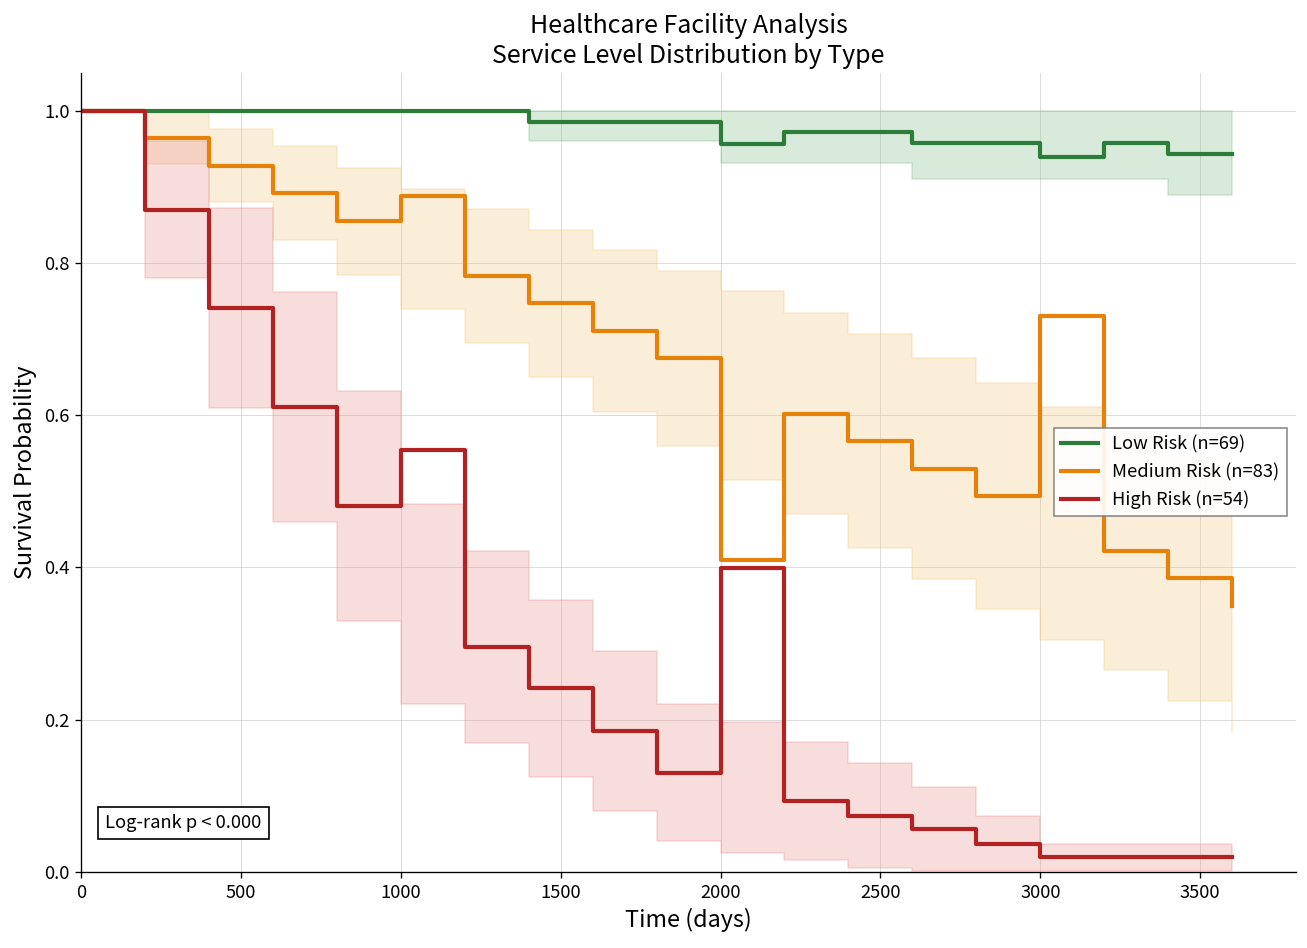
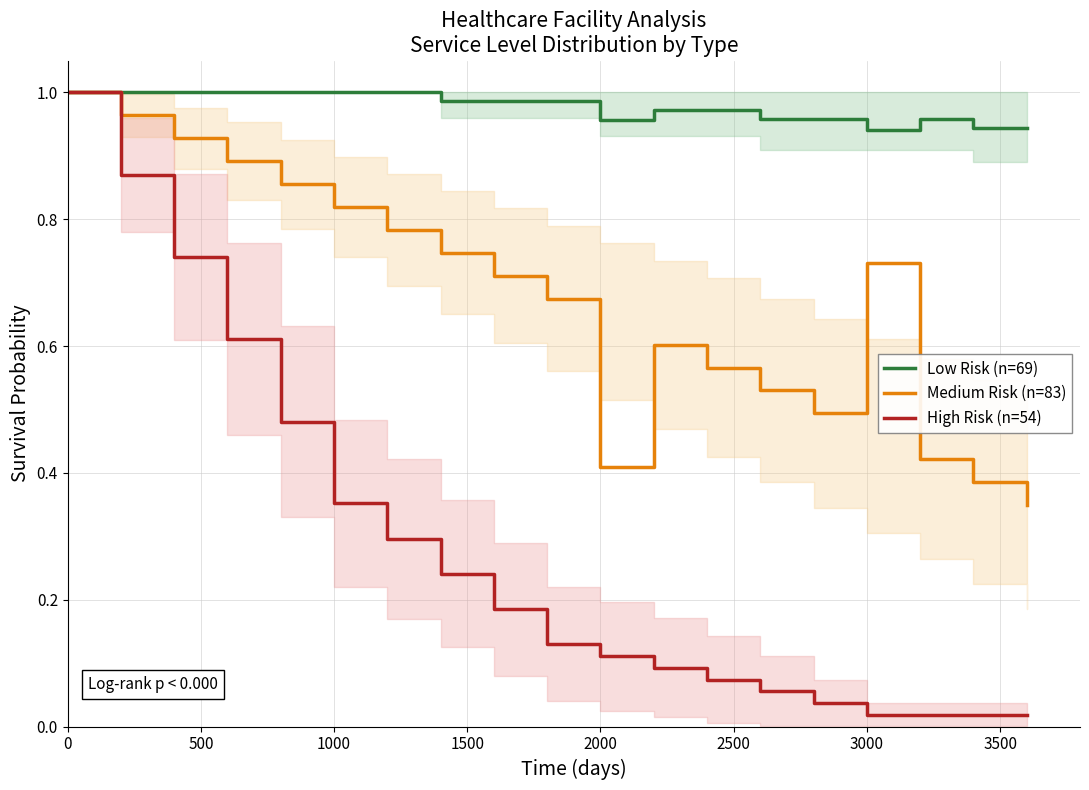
Medium Risk (n=83), 1000: 0.89 -> 0.82
High Risk (n=54), 1000: 0.55 -> 0.35
High Risk (n=54), 2000: 0.40 -> 0.11
